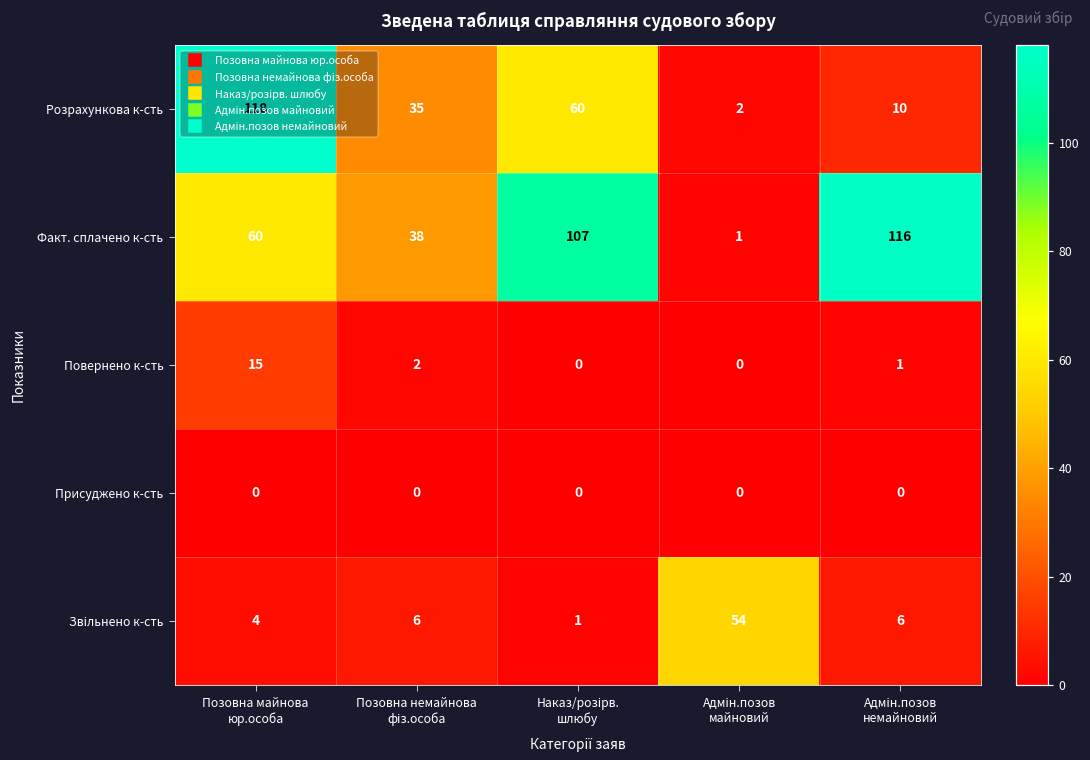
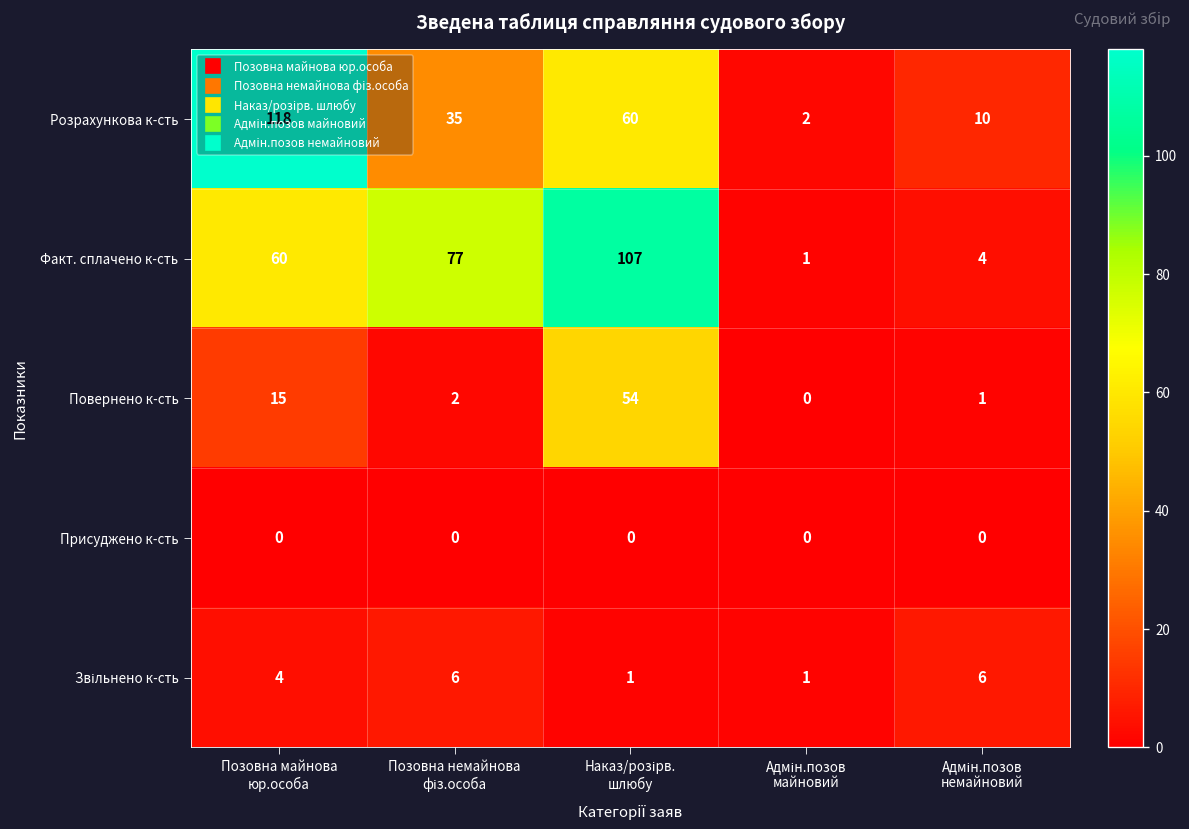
Факт. сплачено к-сть, Позовна немайнова фіз.особа: 38 -> 77
Факт. сплачено к-сть, Адмін.позов немайновий: 116 -> 4
Повернено к-сть, Наказ/розірв. шлюбу: 0 -> 54
Звільнено к-сть, Адмін.позов майновий: 54 -> 1
